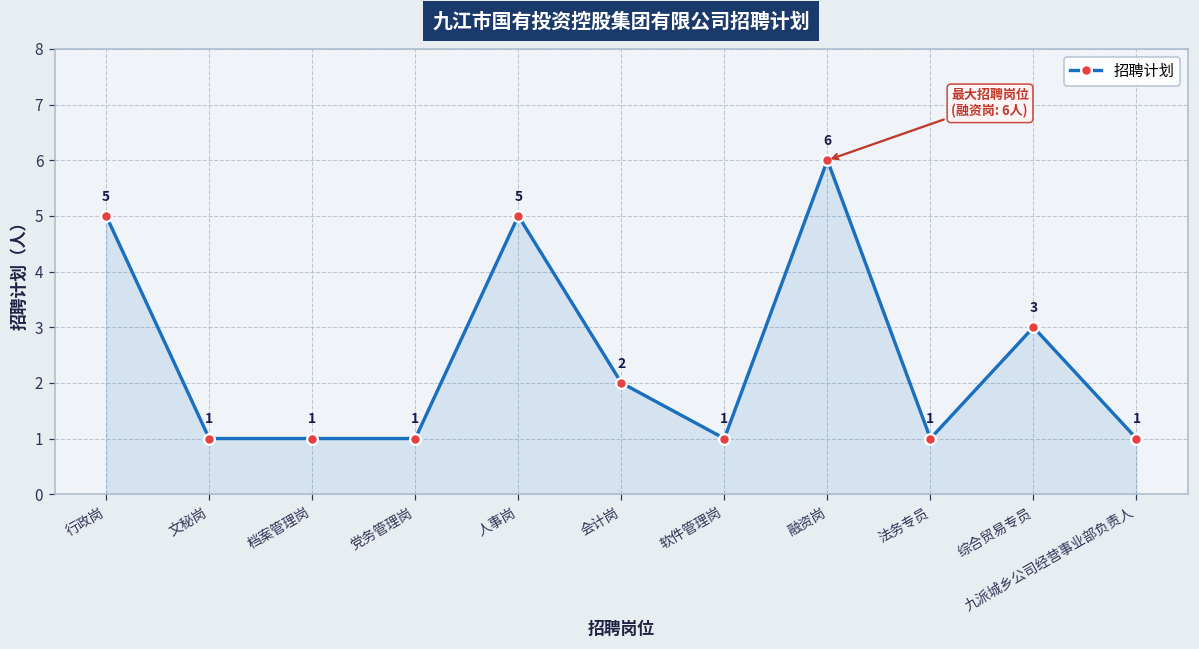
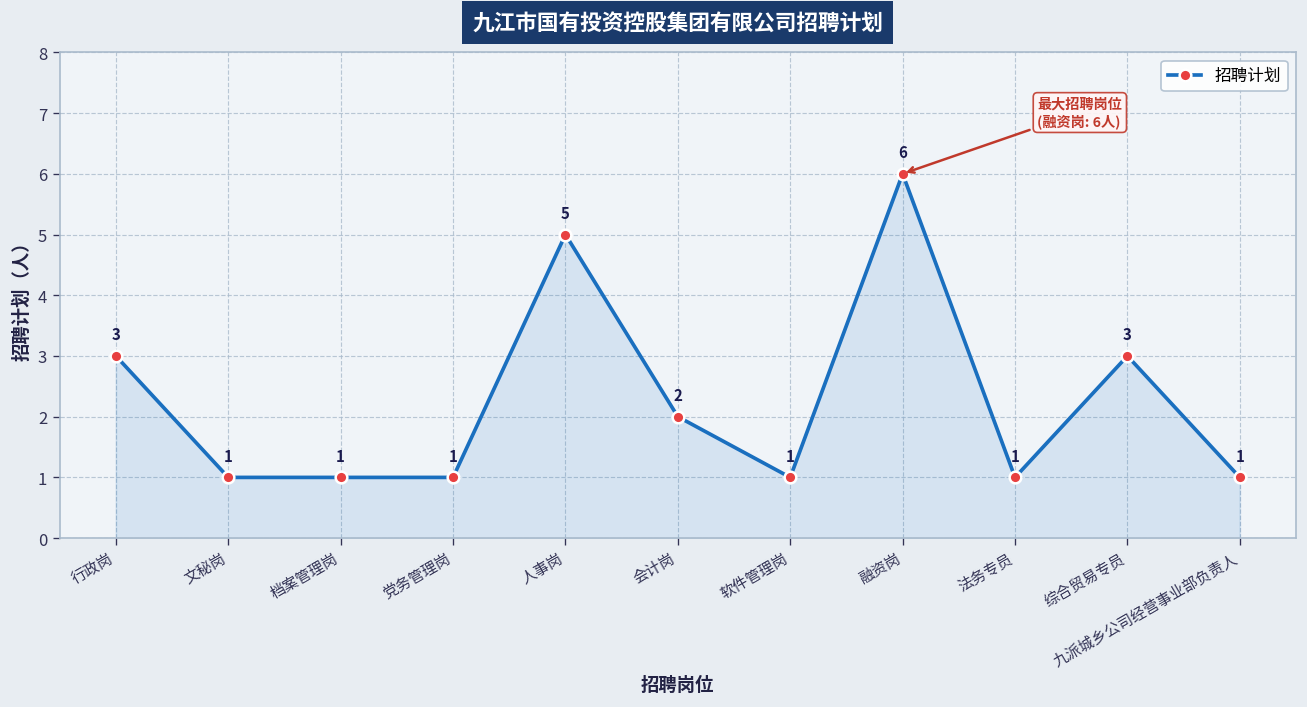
行政岗: 5 -> 3
